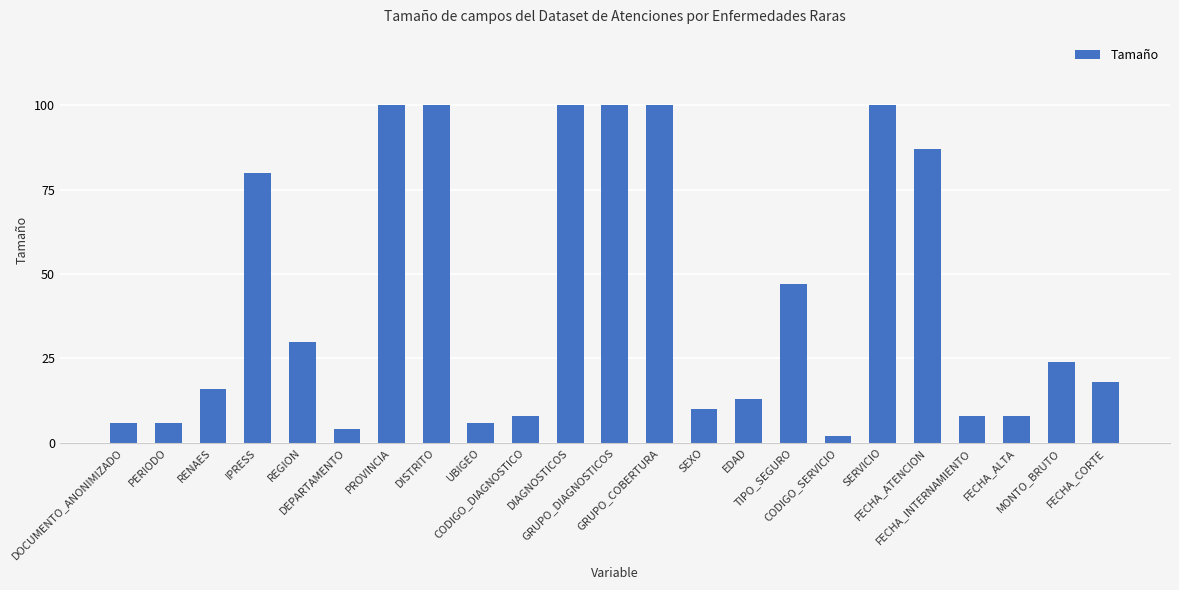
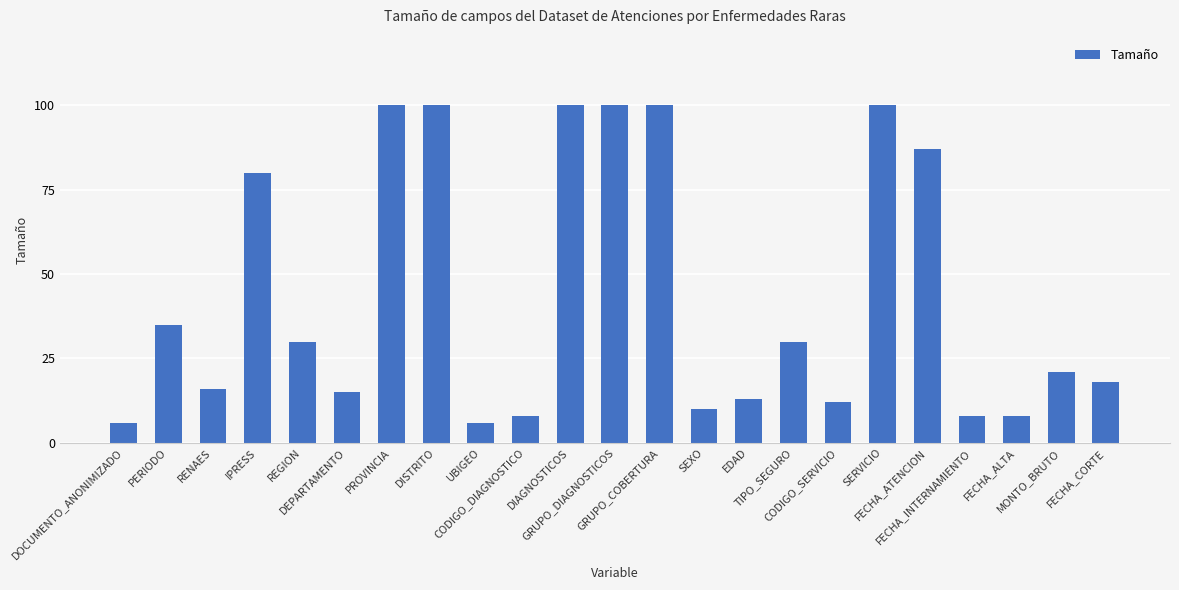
PERIODO: 6 -> 35
DEPARTAMENTO: 4 -> 15
TIPO_SEGURO: 47 -> 30
CODIGO_SERVICIO: 2 -> 12
MONTO_BRUTO: 24 -> 21
